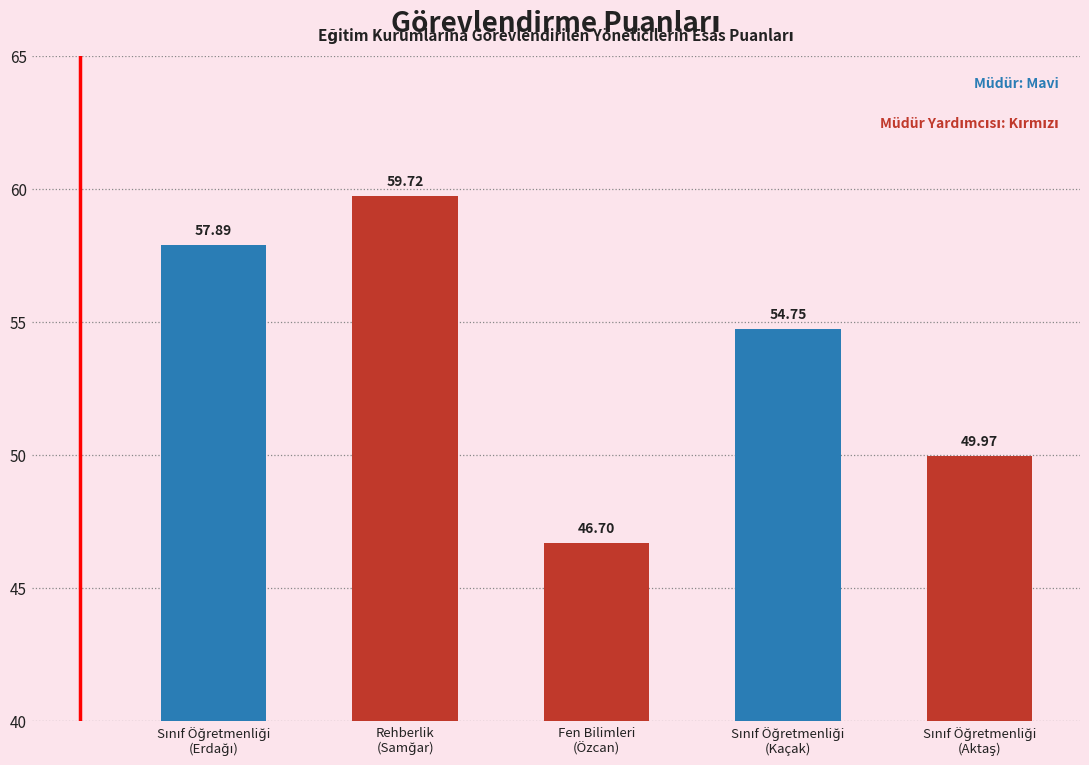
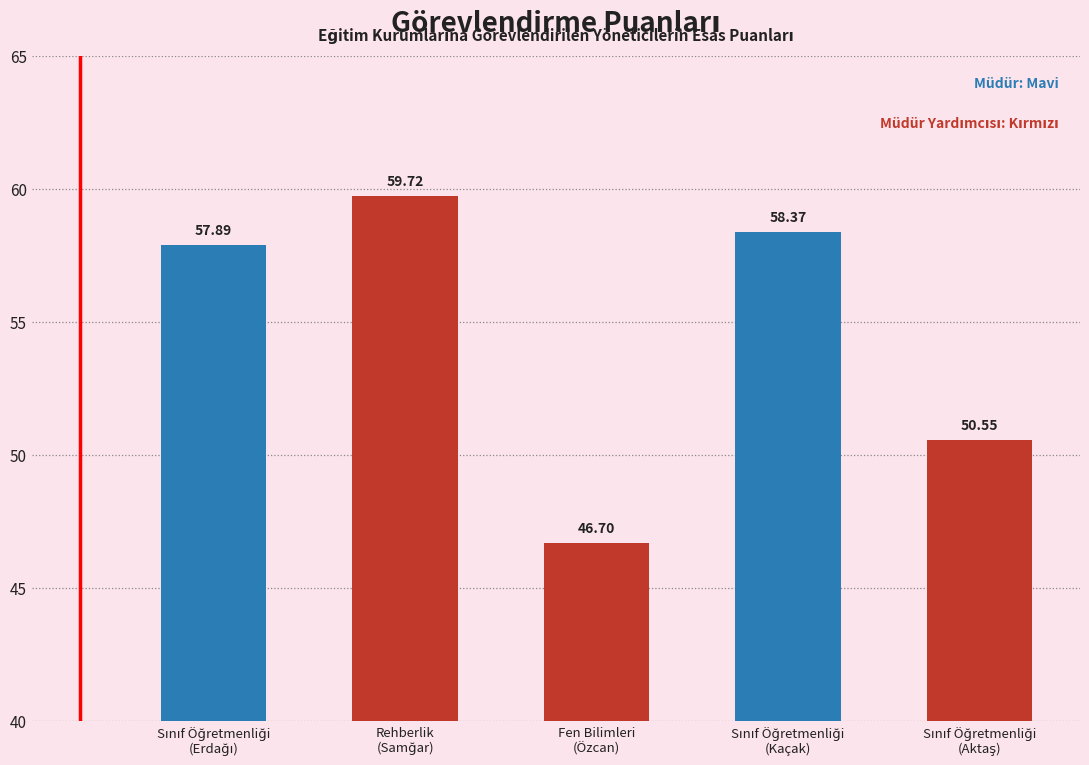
Sınıf Öğretmenliği (Kaçak): 54.75 -> 58.37
Sınıf Öğretmenliği (Aktaş): 49.97 -> 50.55
